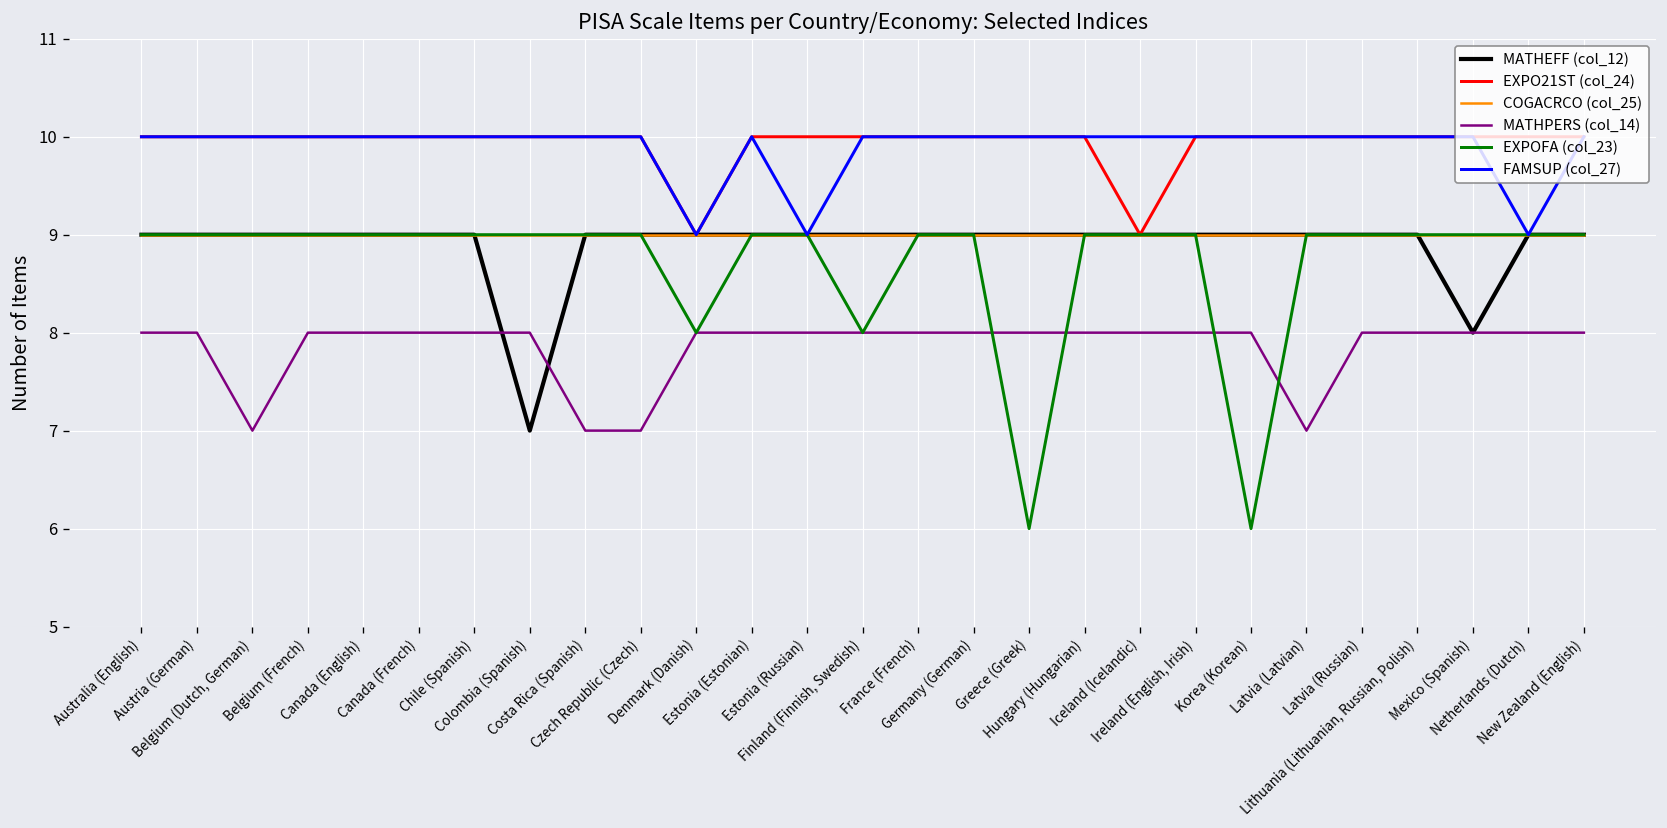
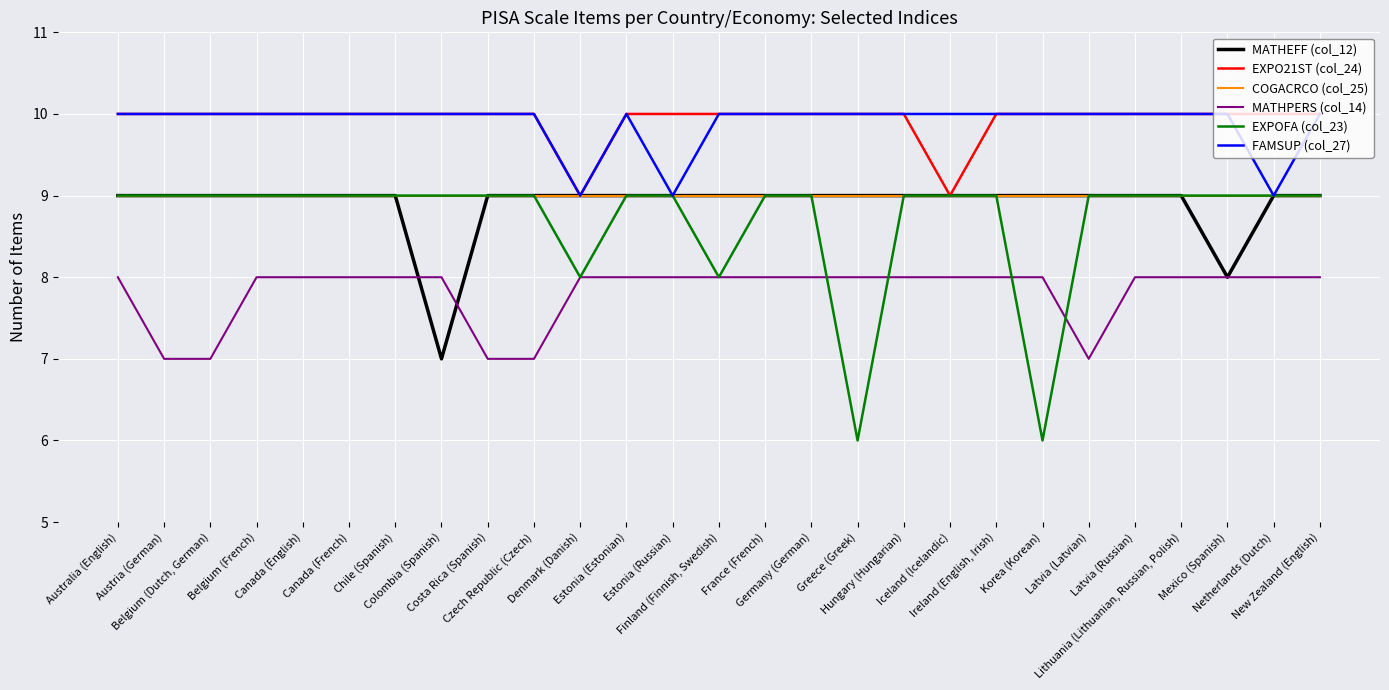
MATHPERS (col_14), Austria (German): 8 -> 7
